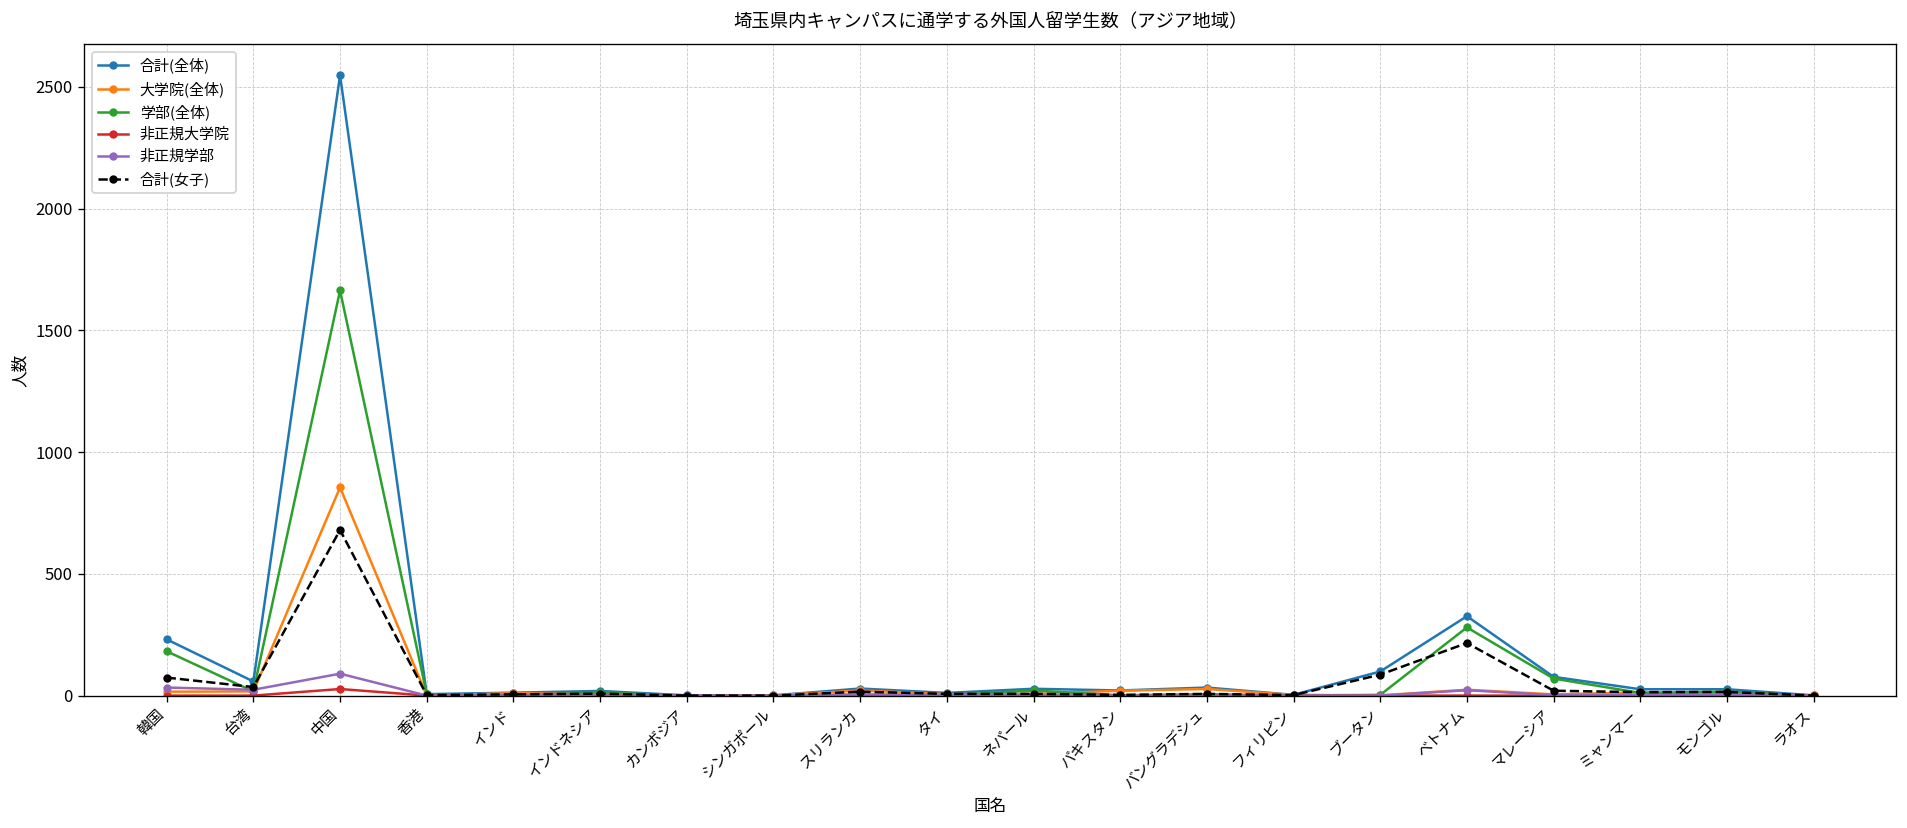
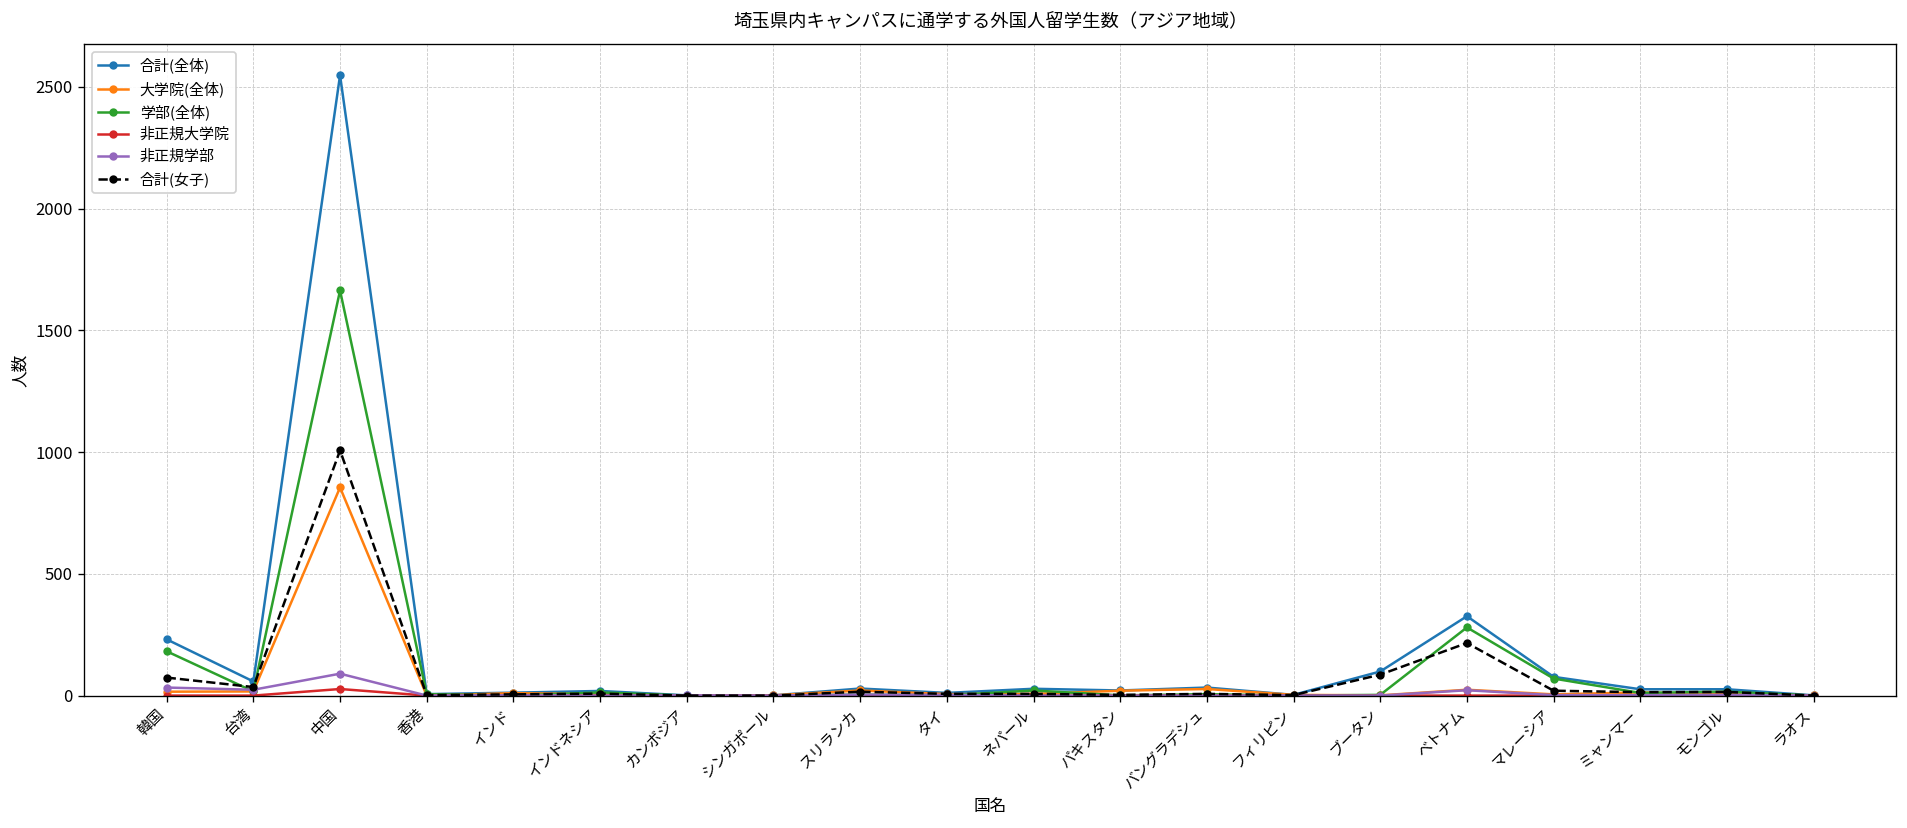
合計(女子), 中国: 680 -> 1010
